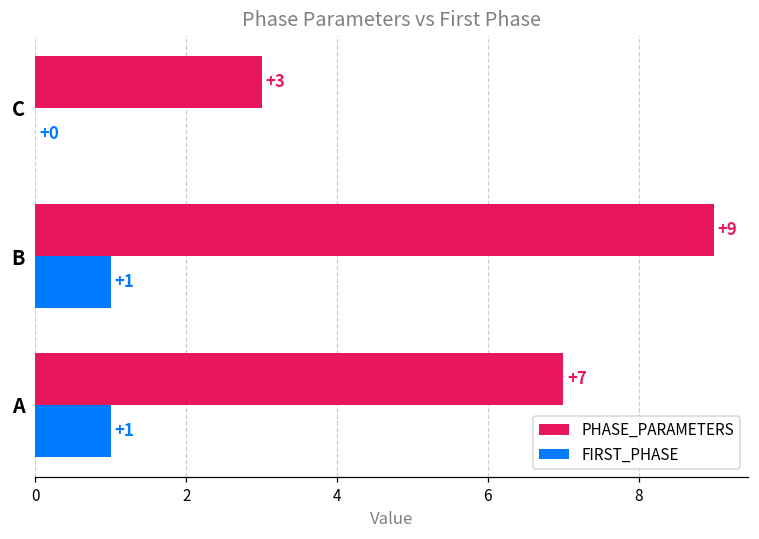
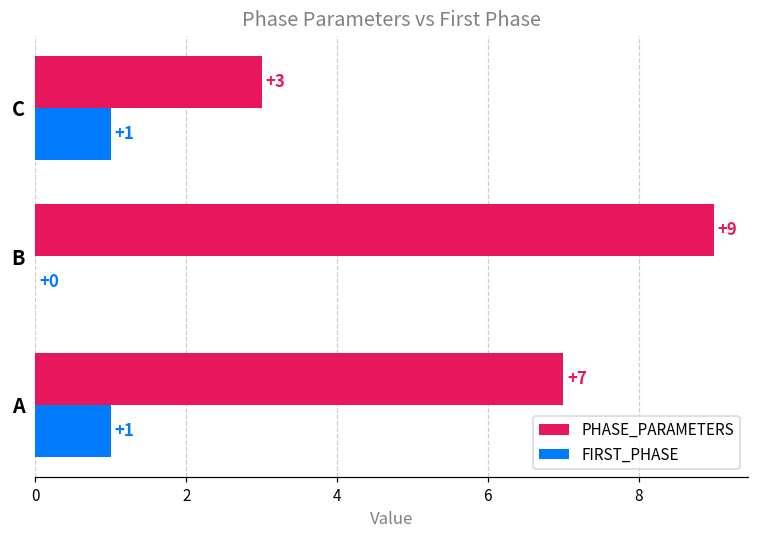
FIRST_PHASE, C: +0 -> +1
FIRST_PHASE, B: +1 -> +0
